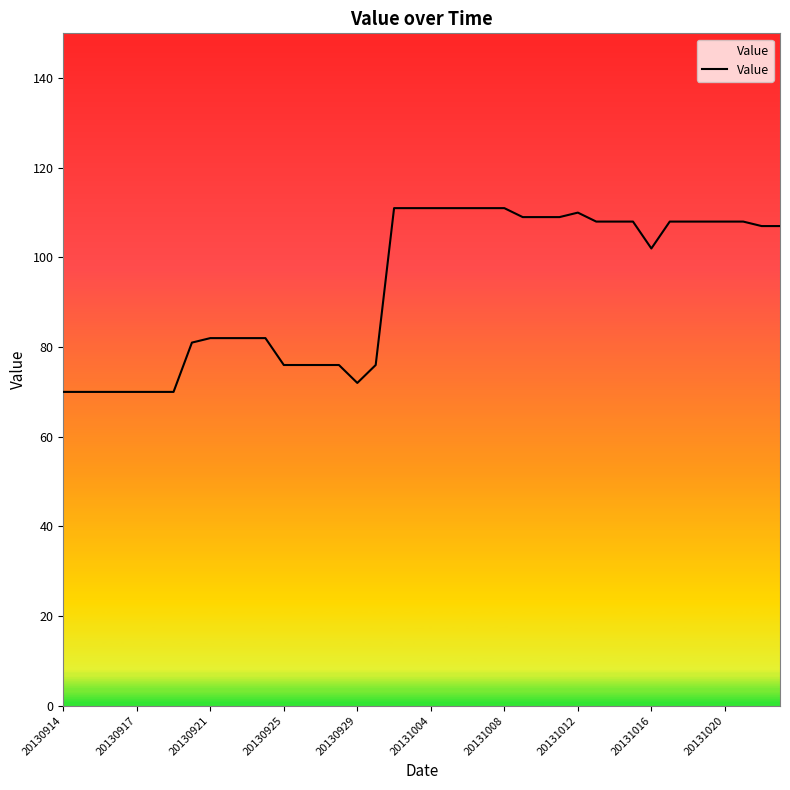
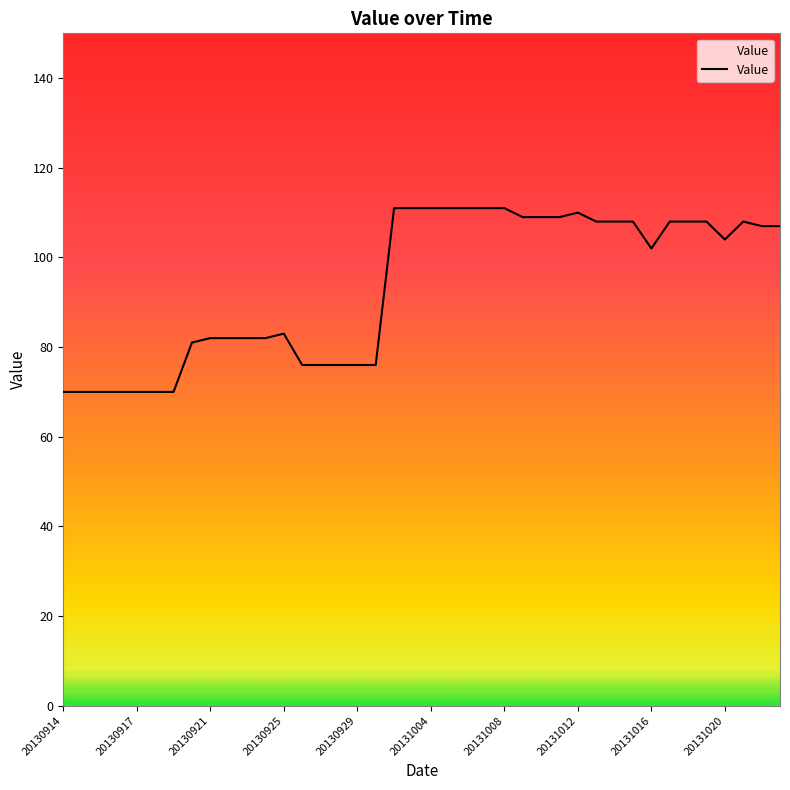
20130925: 76 -> 83
20130929: 72 -> 76
20131020: 108 -> 104
